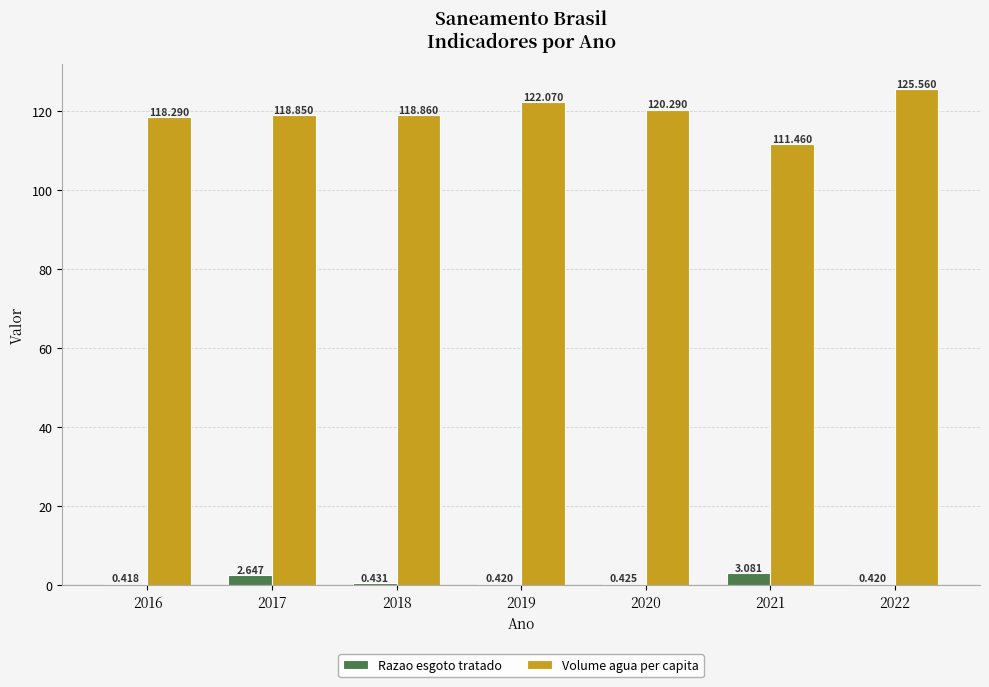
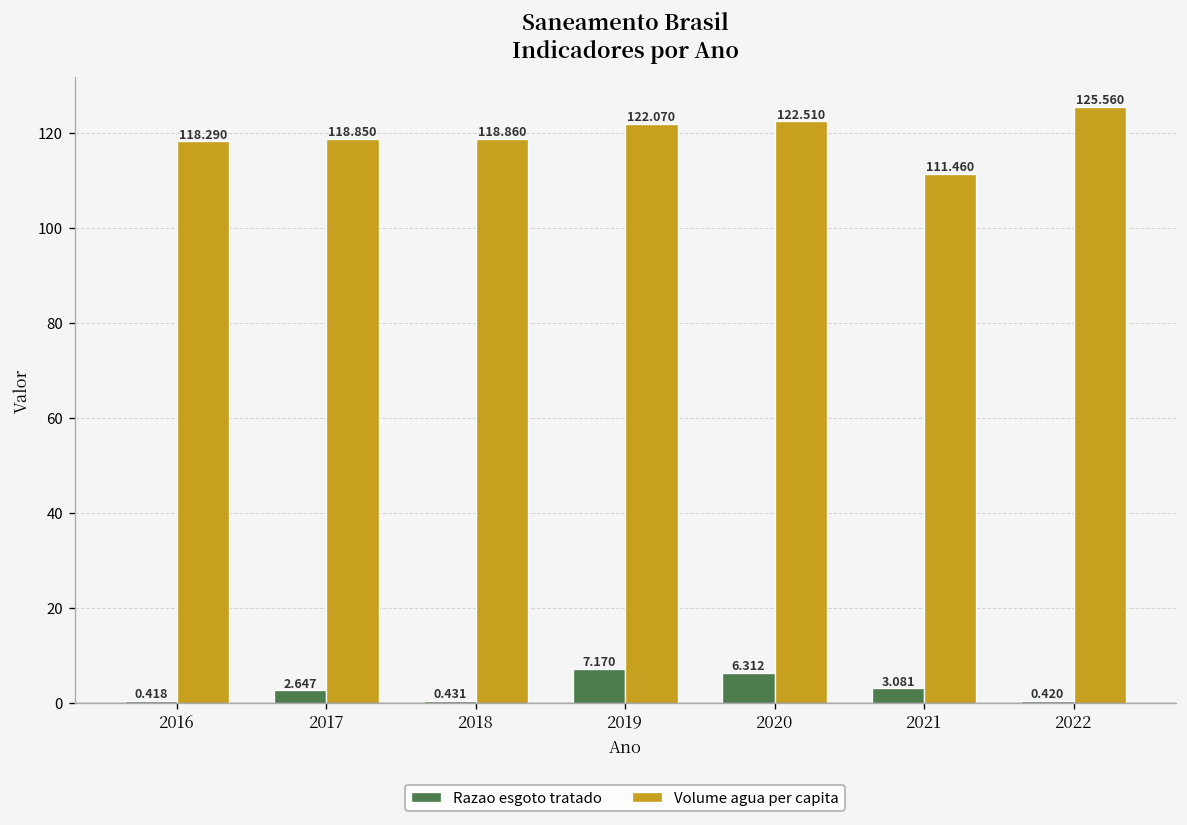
Razao esgoto tratado, 2019: 0.420 -> 7.170
Razao esgoto tratado, 2020: 0.425 -> 6.312
Volume agua per capita, 2020: 120.290 -> 122.510
